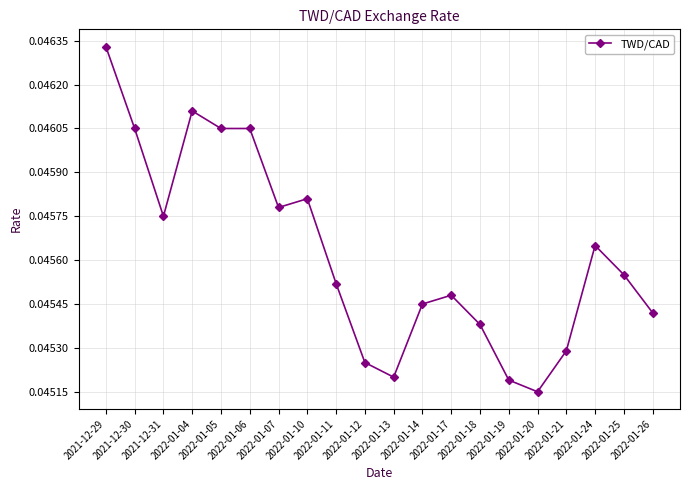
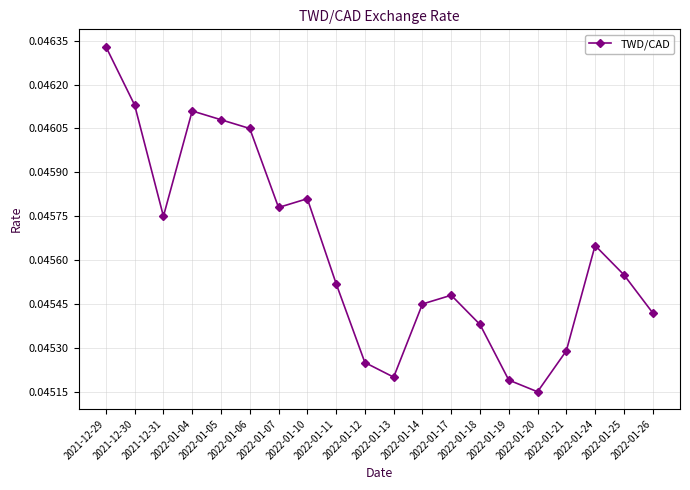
2021-12-30: 0.04605 -> 0.04613
2022-01-05: 0.04605 -> 0.04608
